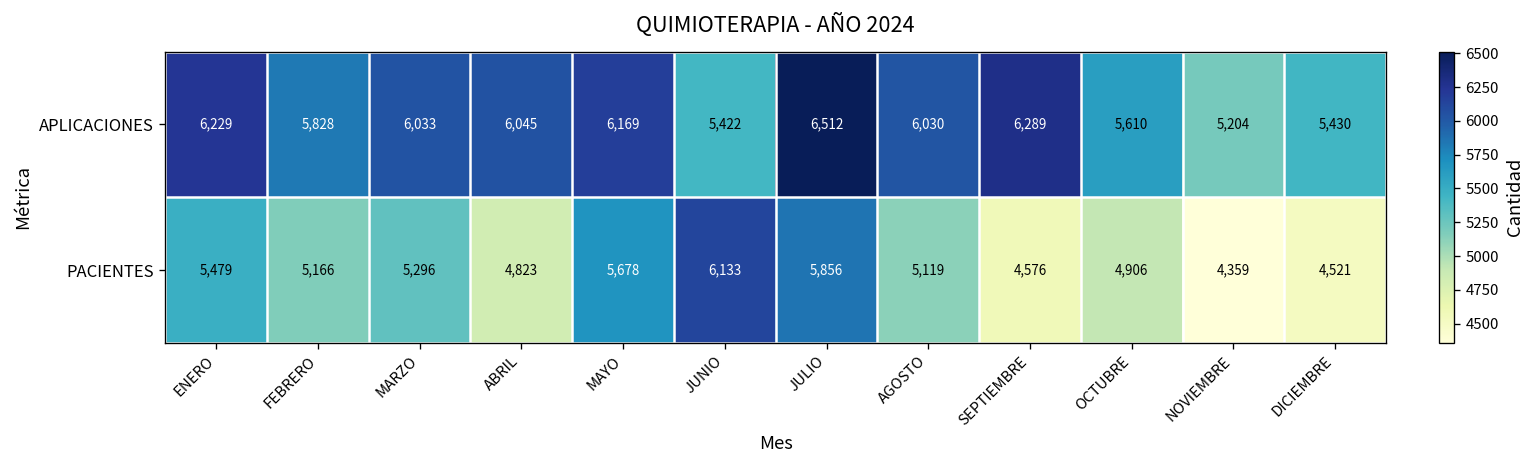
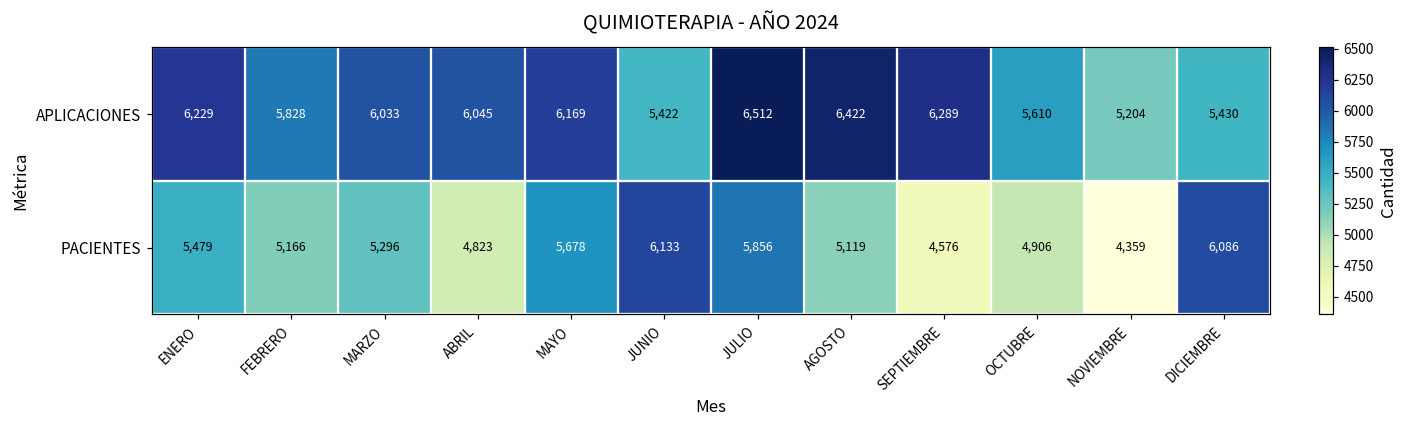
APLICACIONES, AGOSTO: 6,030 -> 6,422
PACIENTES, DICIEMBRE: 4,521 -> 6,086
